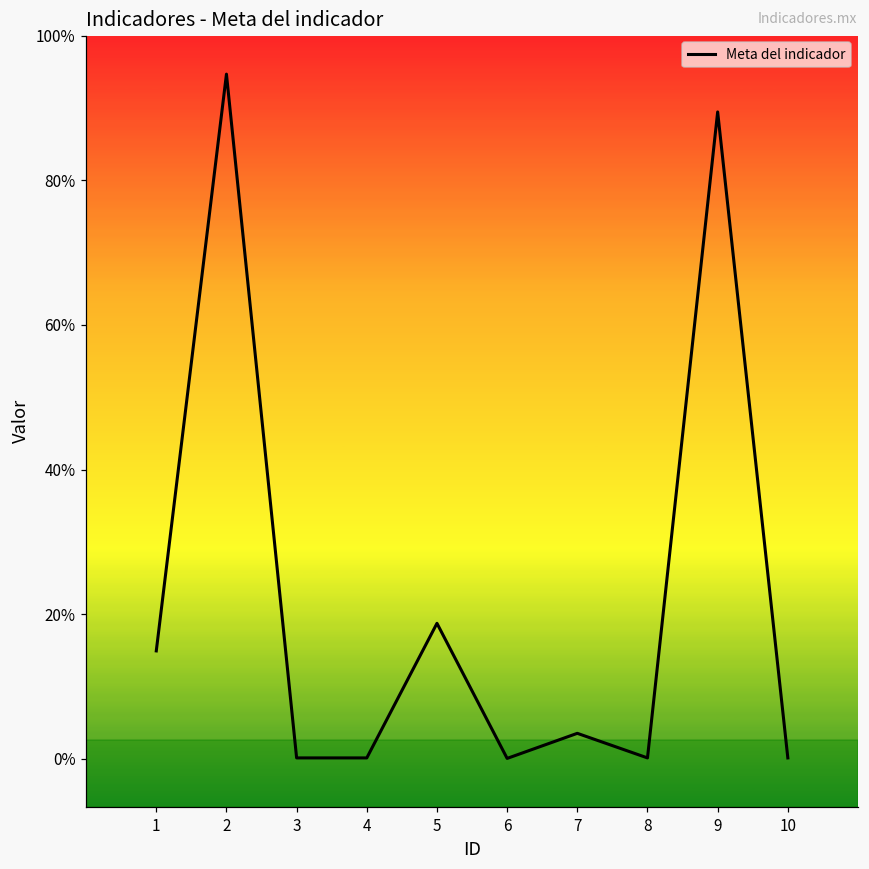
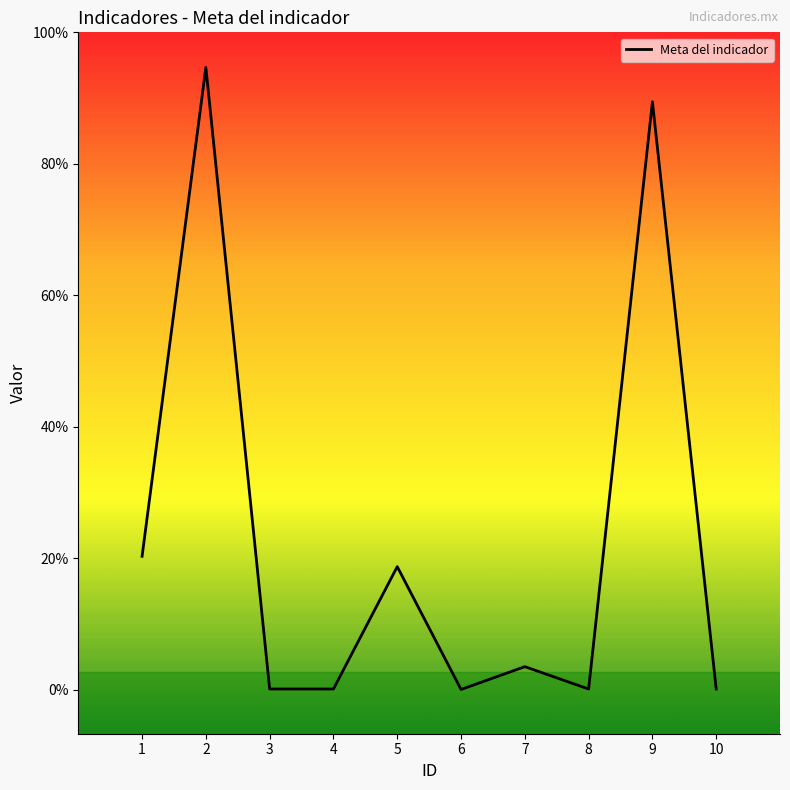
1: 15% -> 20%
